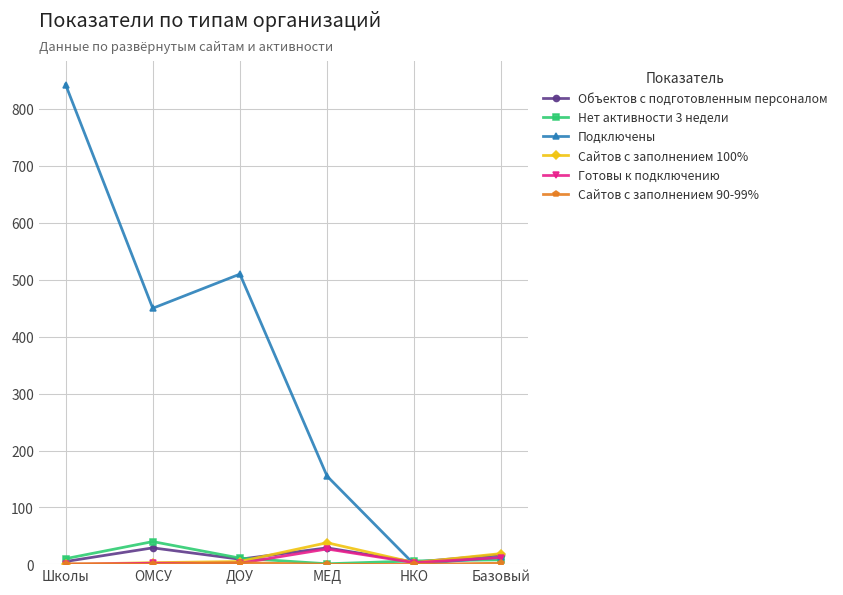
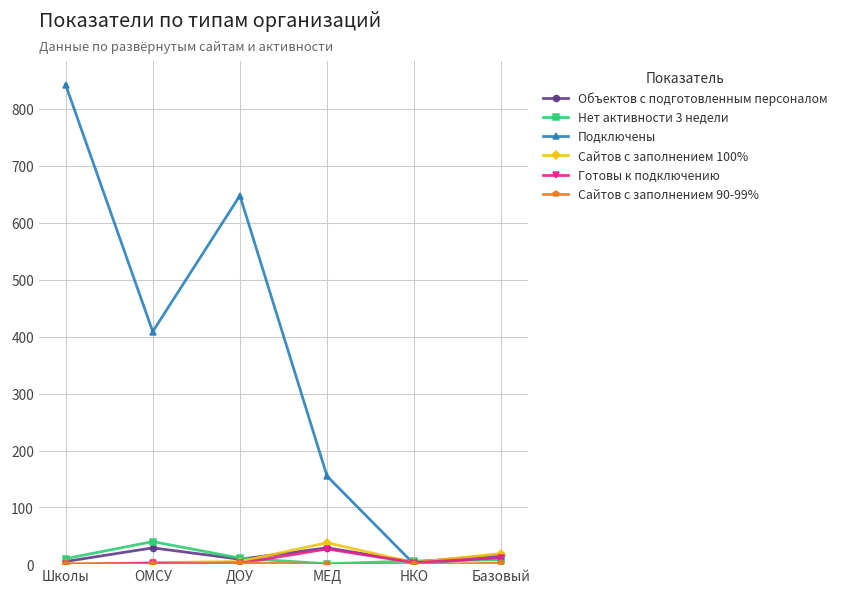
Подключены, ОМСУ: 450 -> 410
Подключены, ДОУ: 510 -> 650
